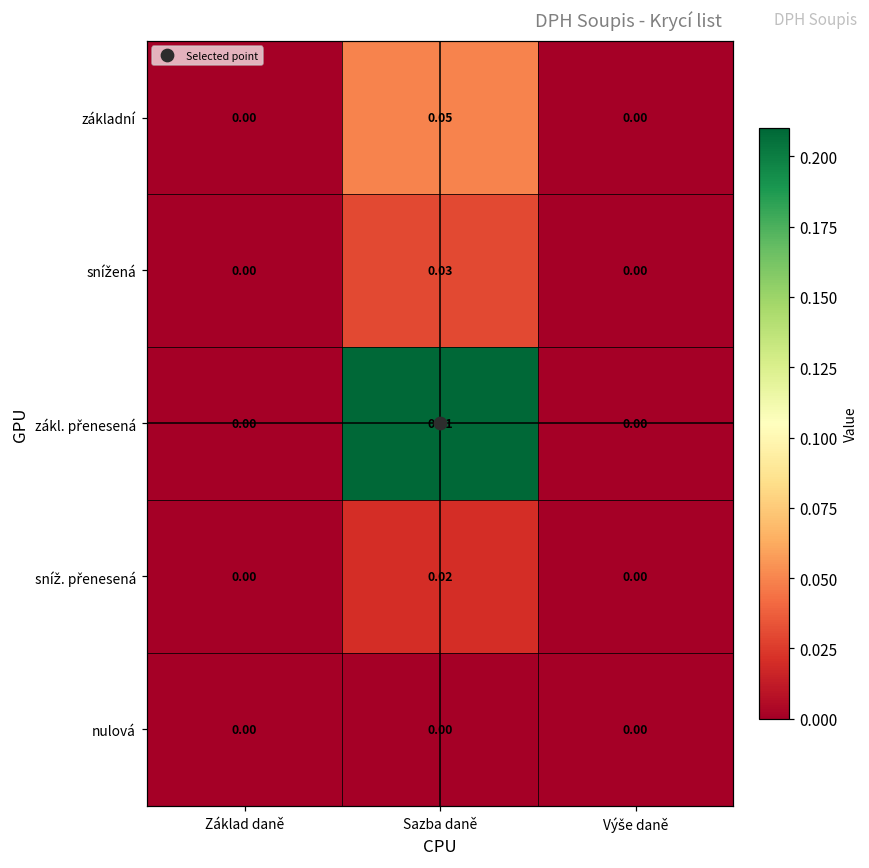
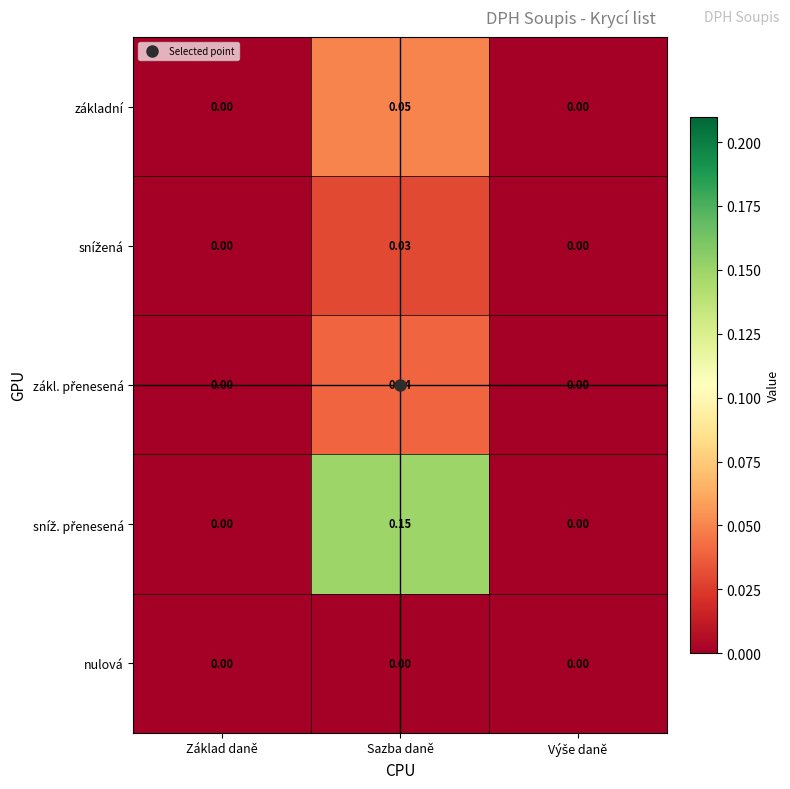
zákl. přenesená, Sazba daně: 0.21 -> 0.04
sníž. přenesená, Sazba daně: 0.02 -> 0.15
